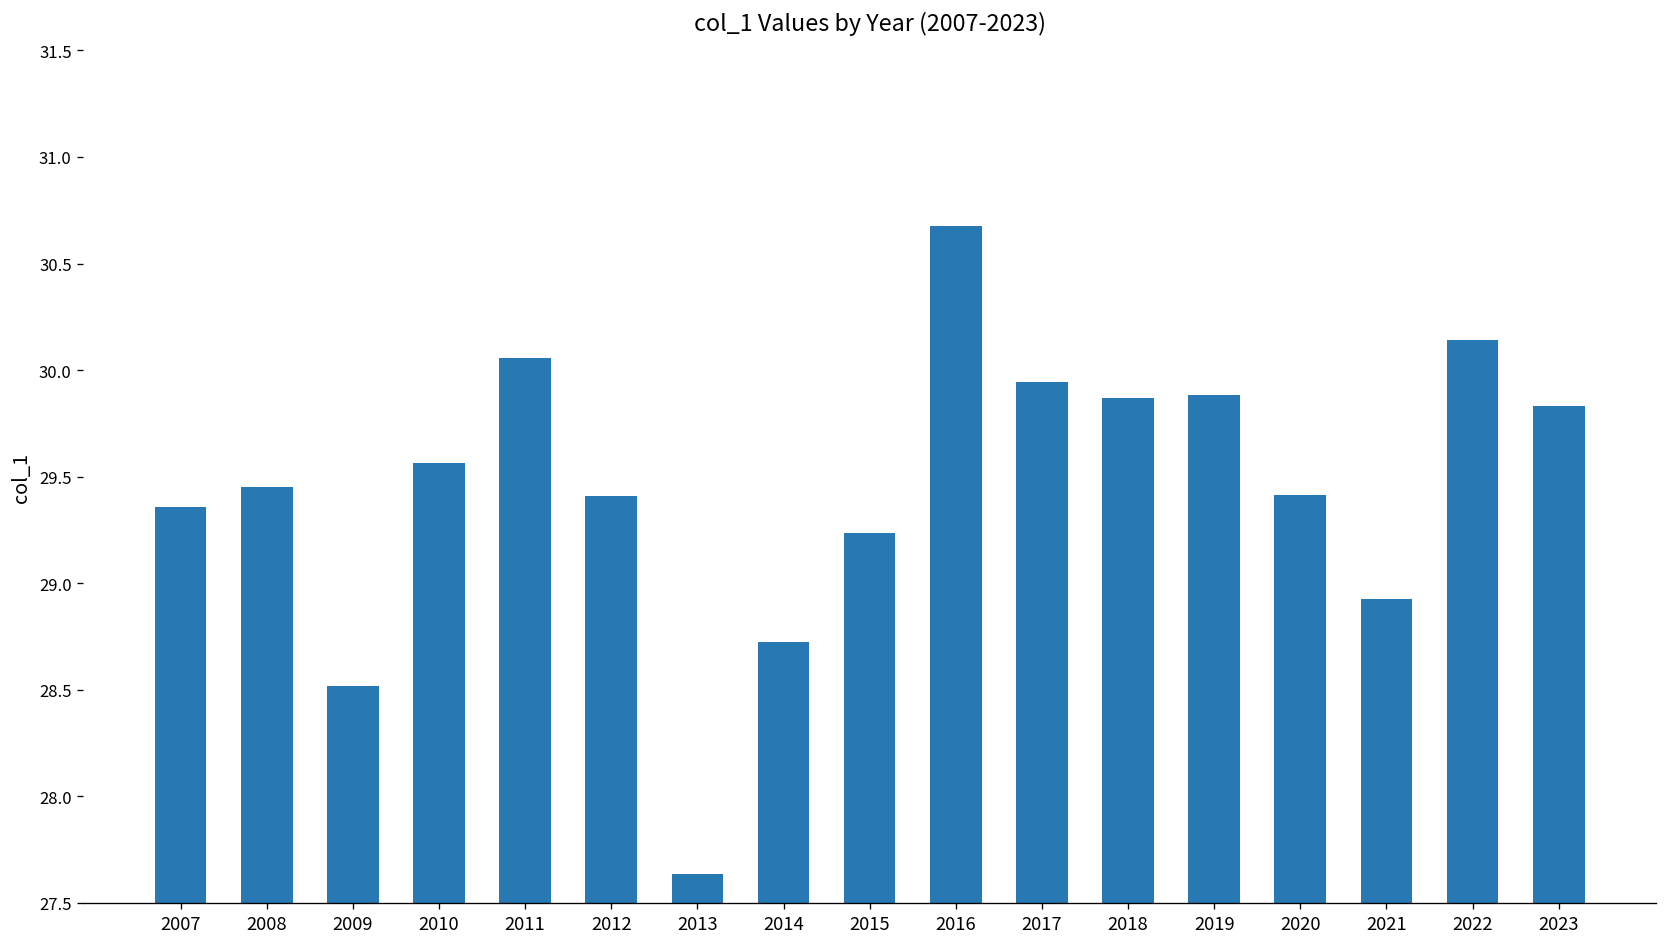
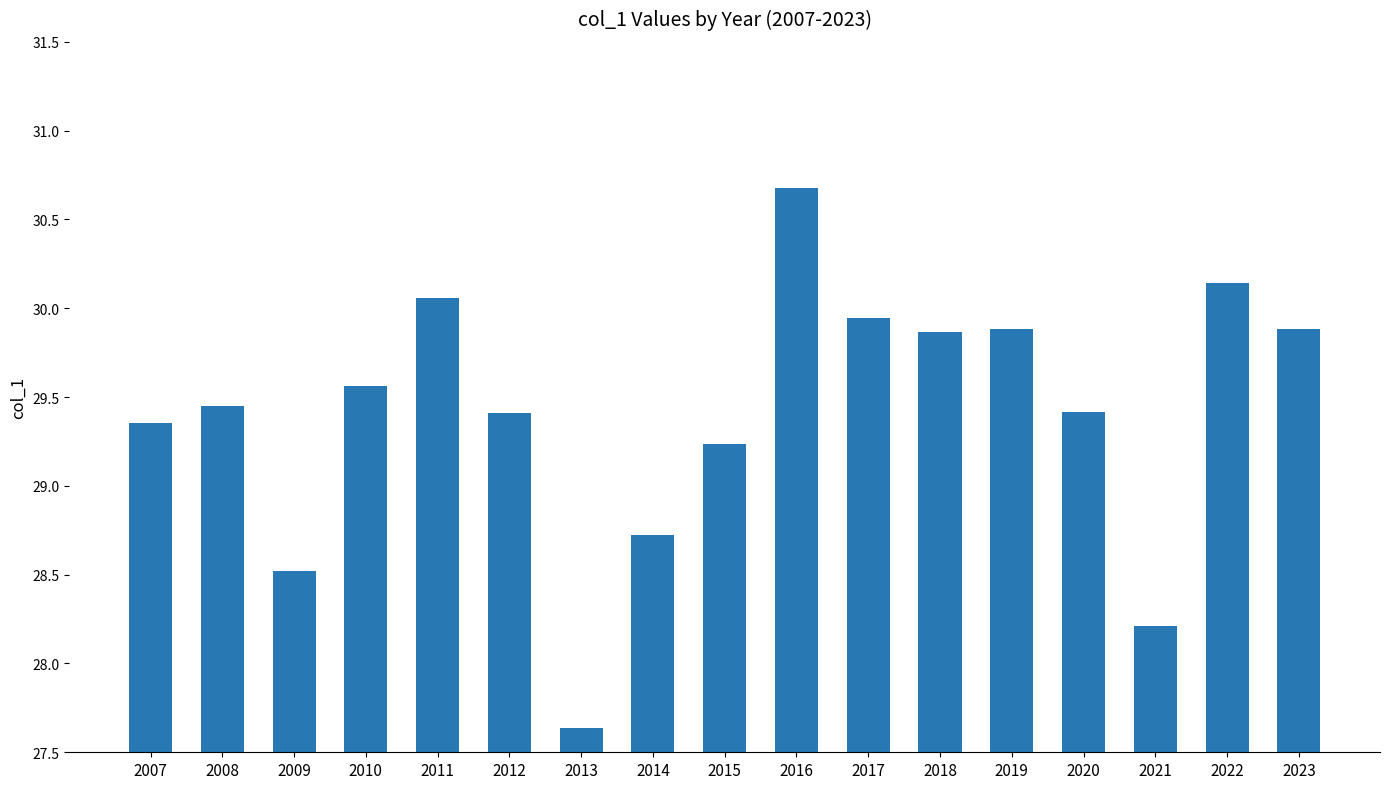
2021: 28.93 -> 28.21
2023: 29.83 -> 29.89
